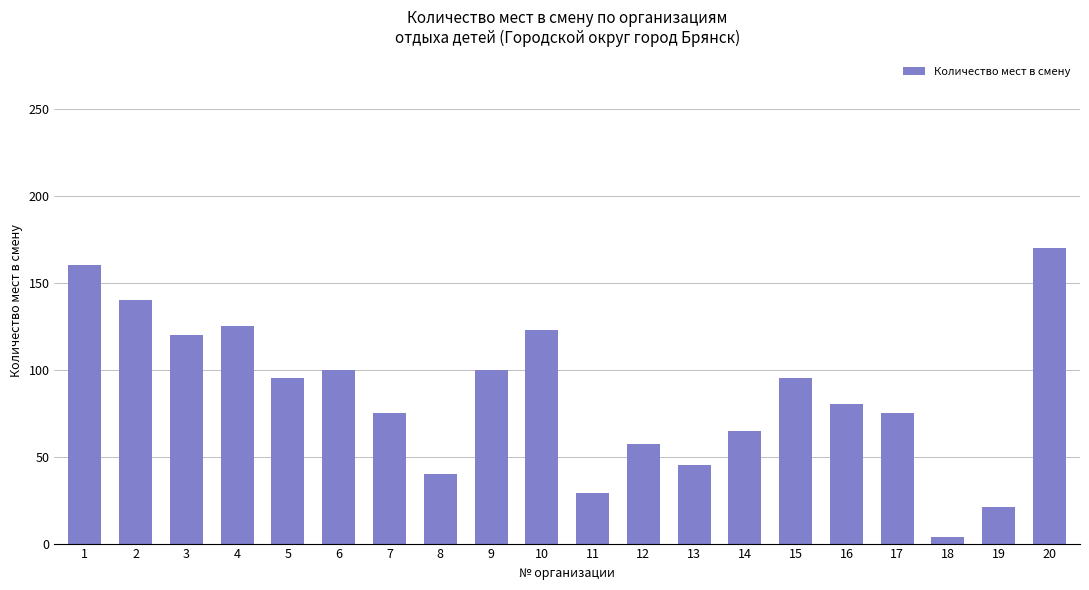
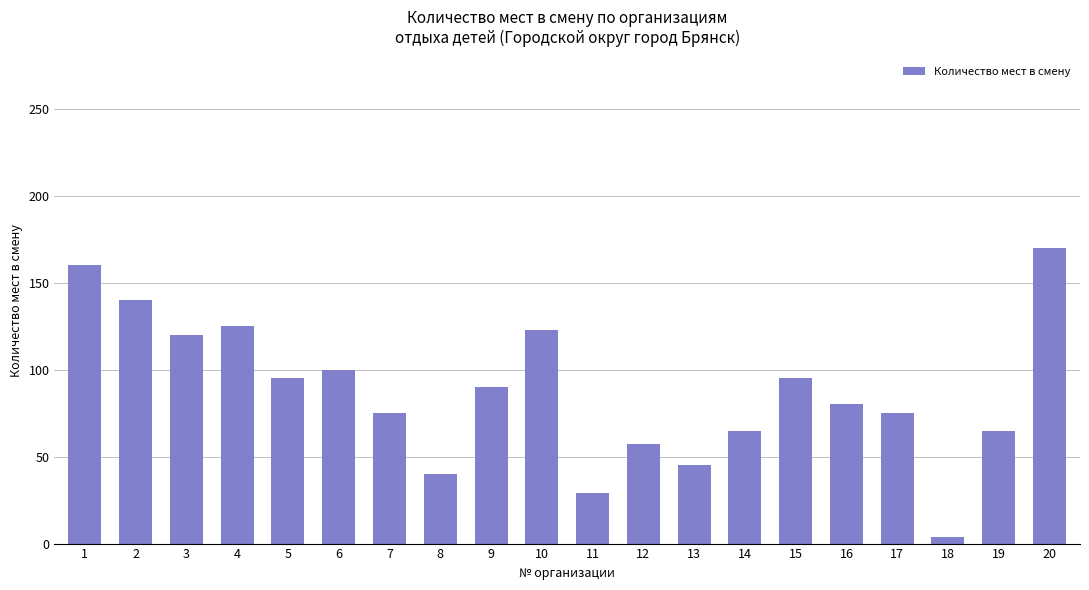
9: 100 -> 90
19: 21 -> 65
